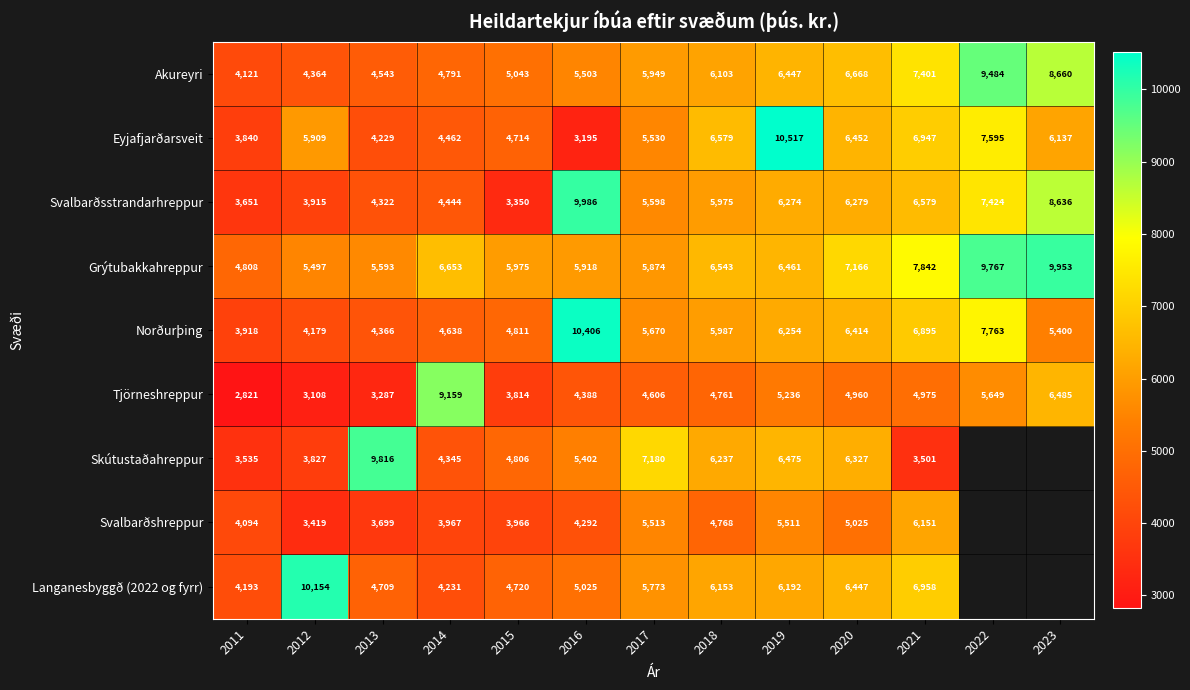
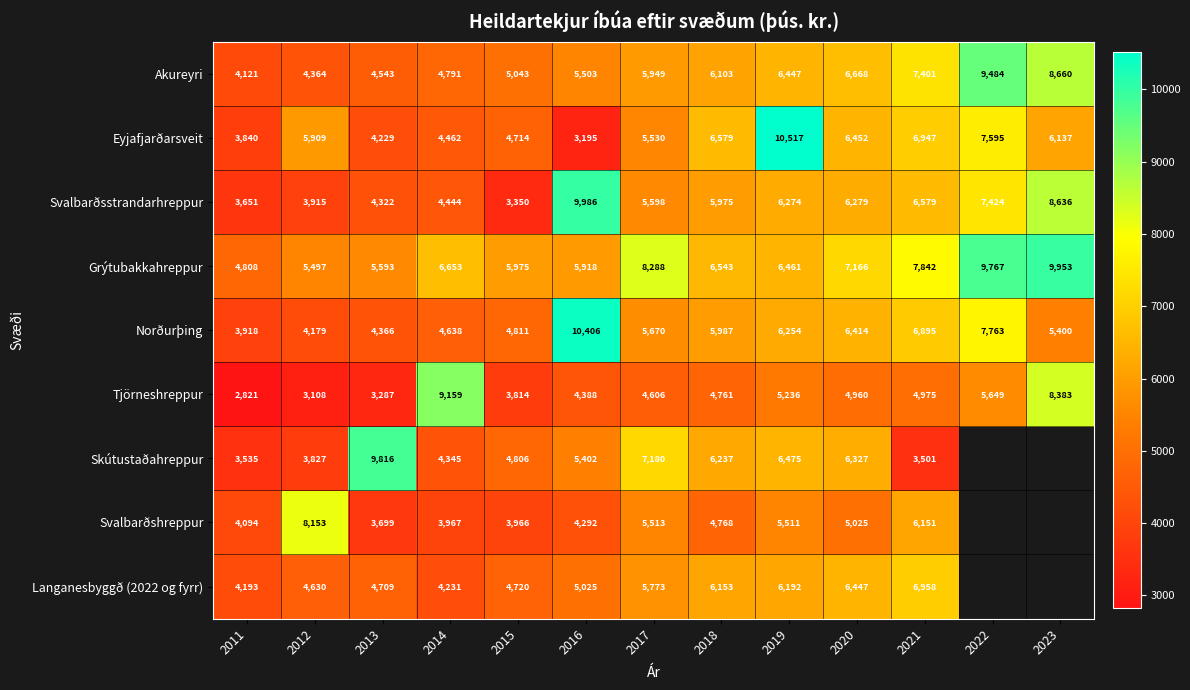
Grýtubakkahreppur, 2017: 5,874 -> 8,288
Tjörneshreppur, 2023: 6,485 -> 8,383
Svalbarðshreppur, 2012: 3,419 -> 8,153
Langanesbyggð (2022 og fyrr), 2012: 10,154 -> 4,630
